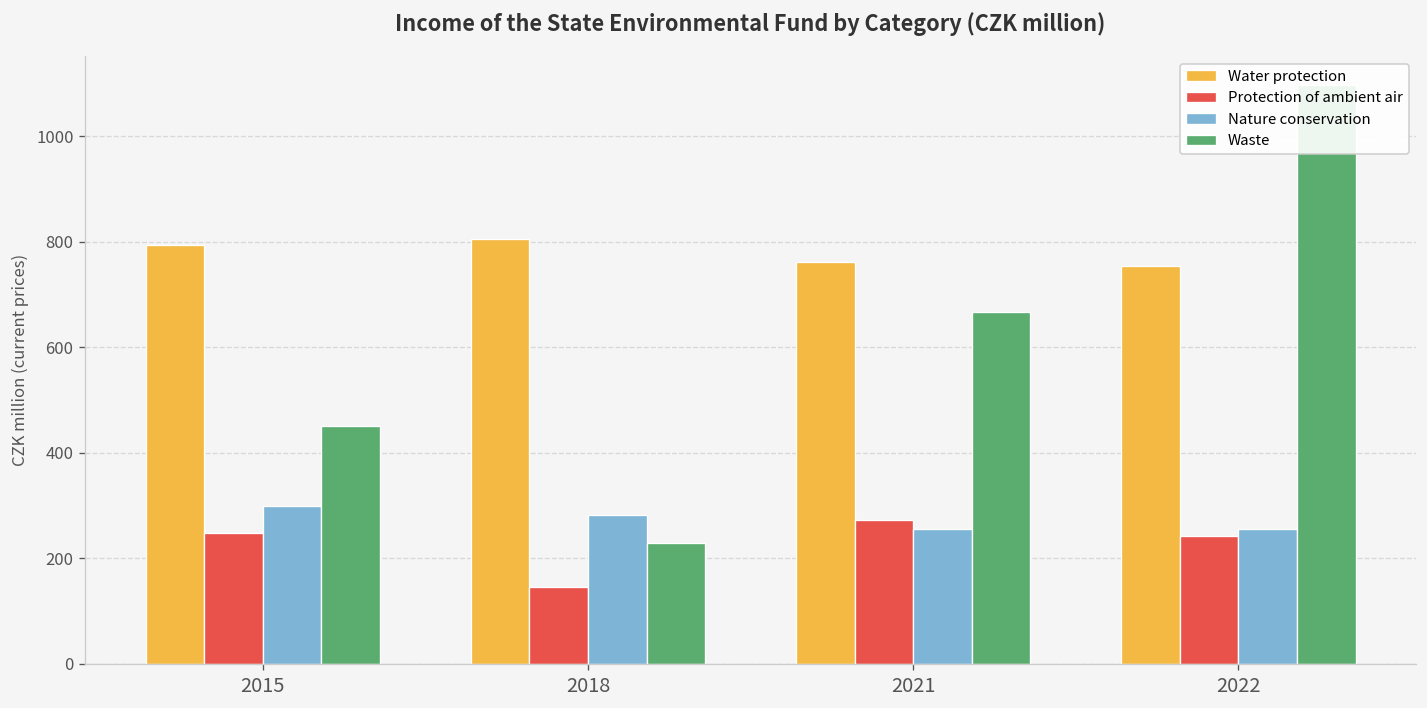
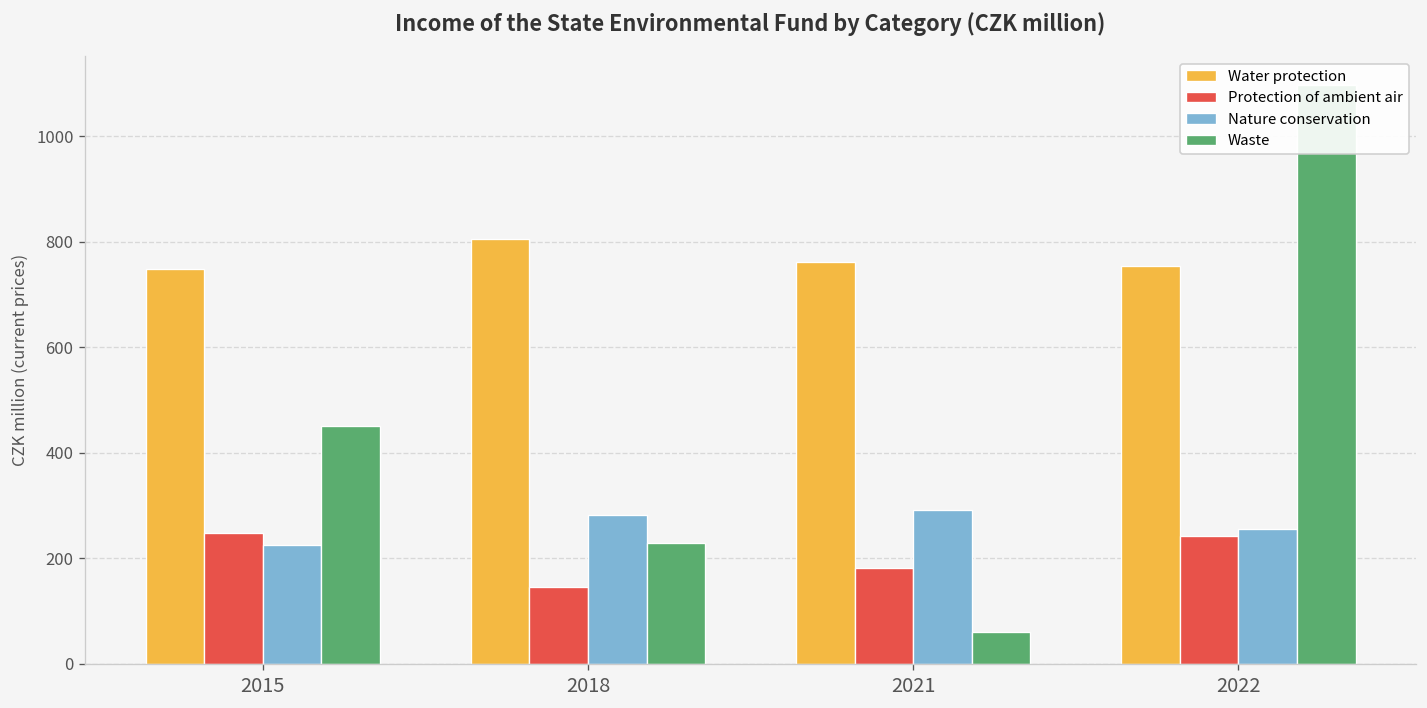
Water protection, 2015: 790 -> 750
Nature conservation, 2015: 300 -> 230
Protection of ambient air, 2021: 270 -> 180
Nature conservation, 2021: 260 -> 290
Waste, 2021: 670 -> 60
